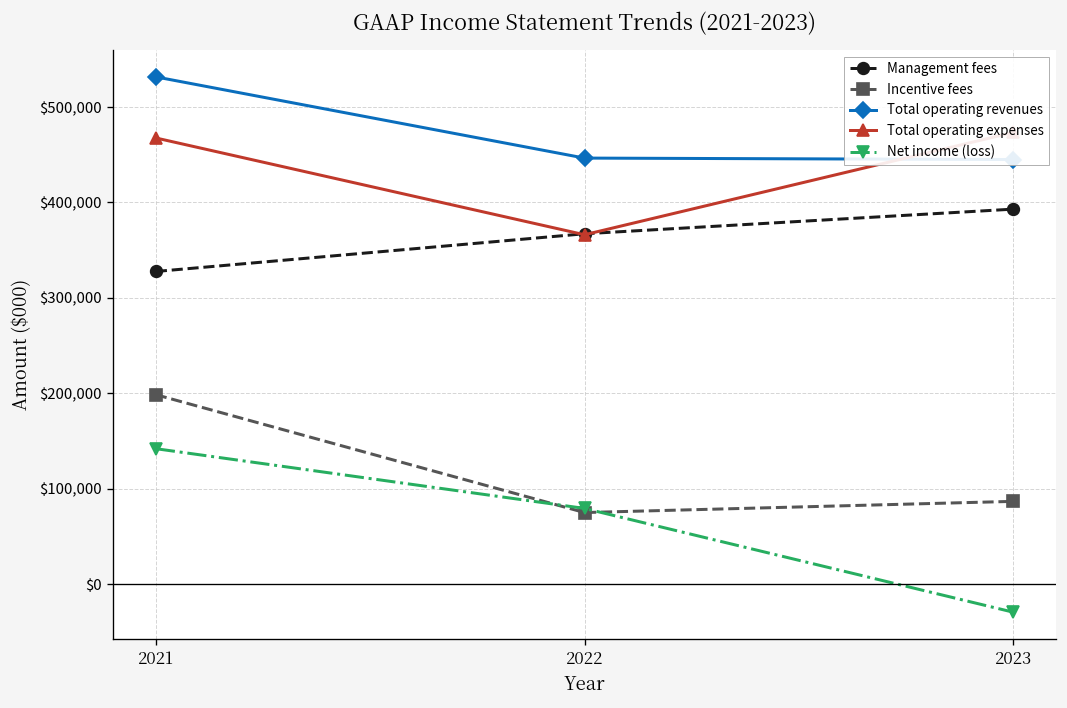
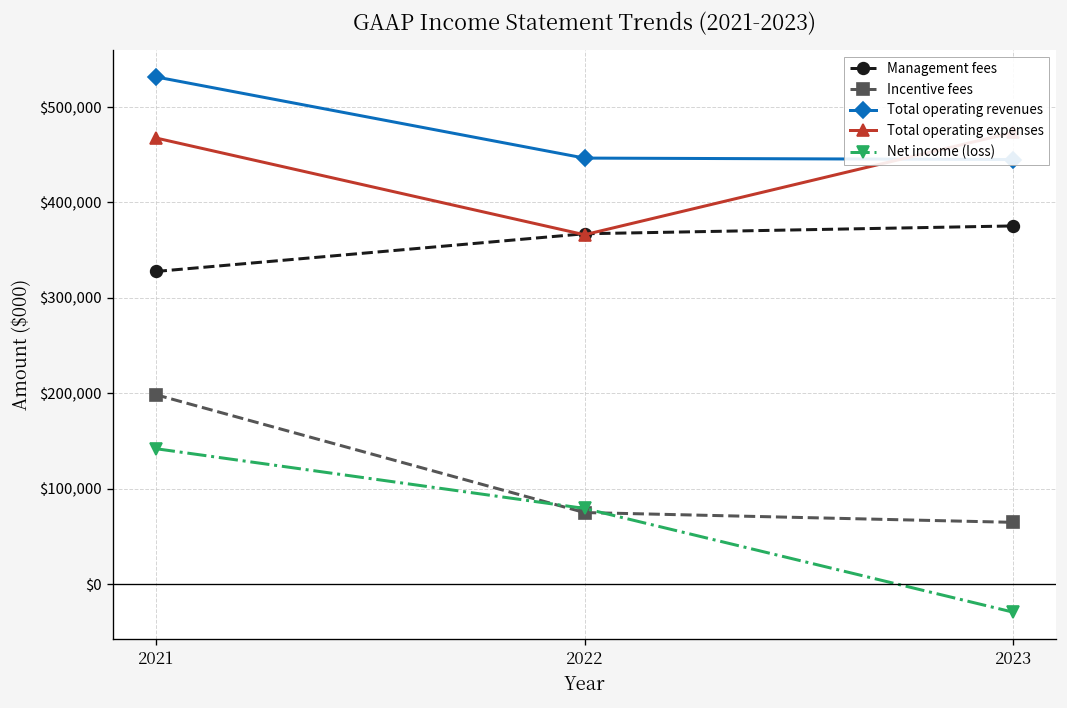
Management fees, 2023: $390,000 -> $380,000
Incentive fees, 2023: $90,000 -> $60,000
